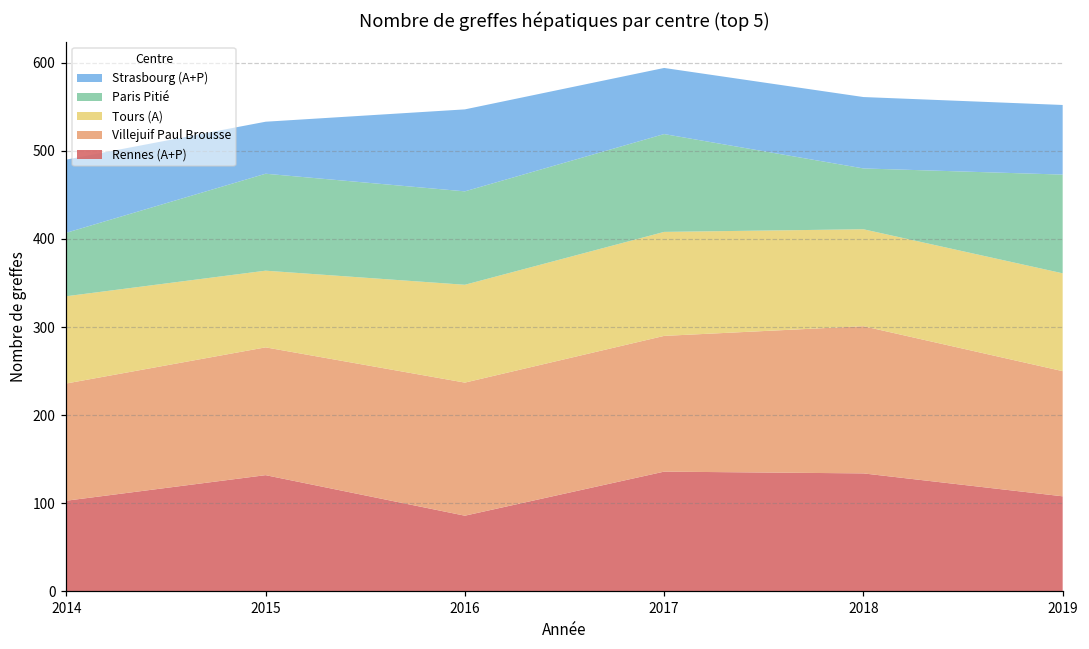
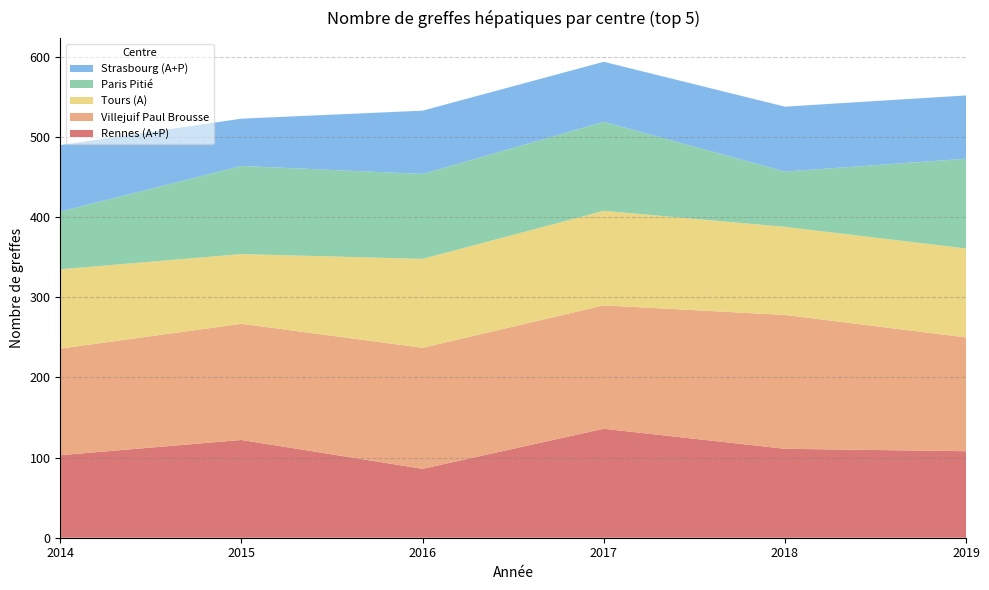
Rennes (A+P), 2015: 130 -> 120
Strasbourg (A+P), 2016: 90 -> 80
Rennes (A+P), 2018: 130 -> 110
